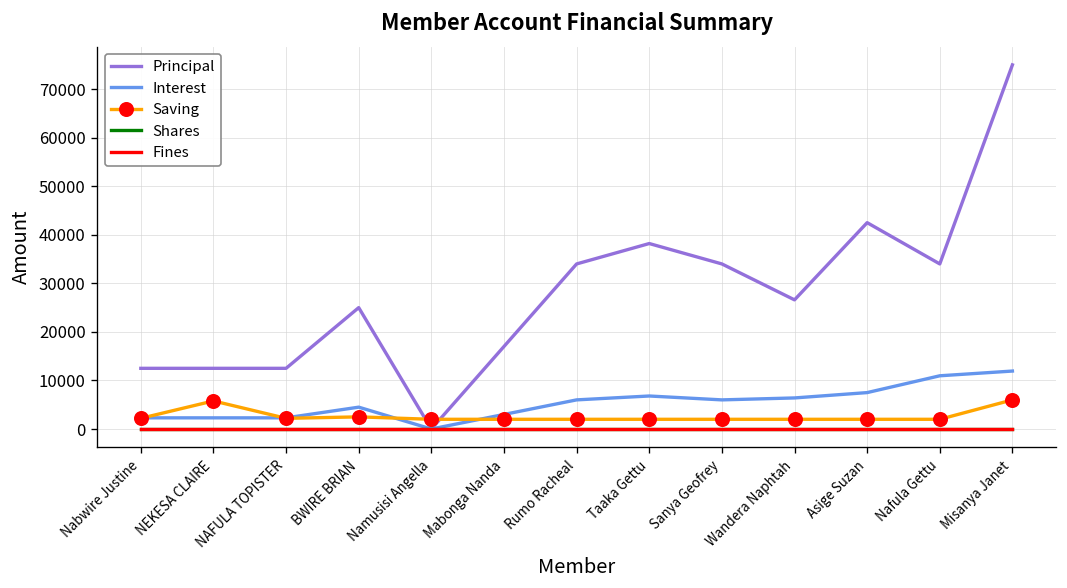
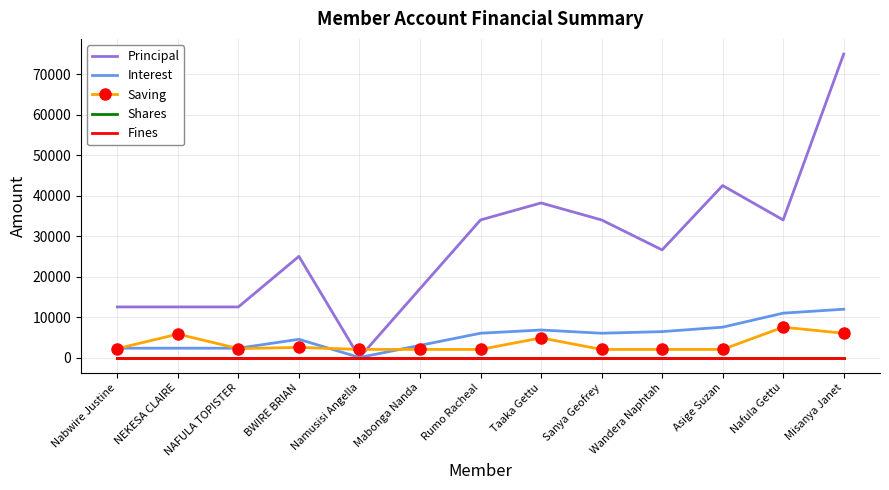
Saving, Taaka Gettu: 2000 -> 5000
Saving, Nafula Gettu: 2000 -> 7000
